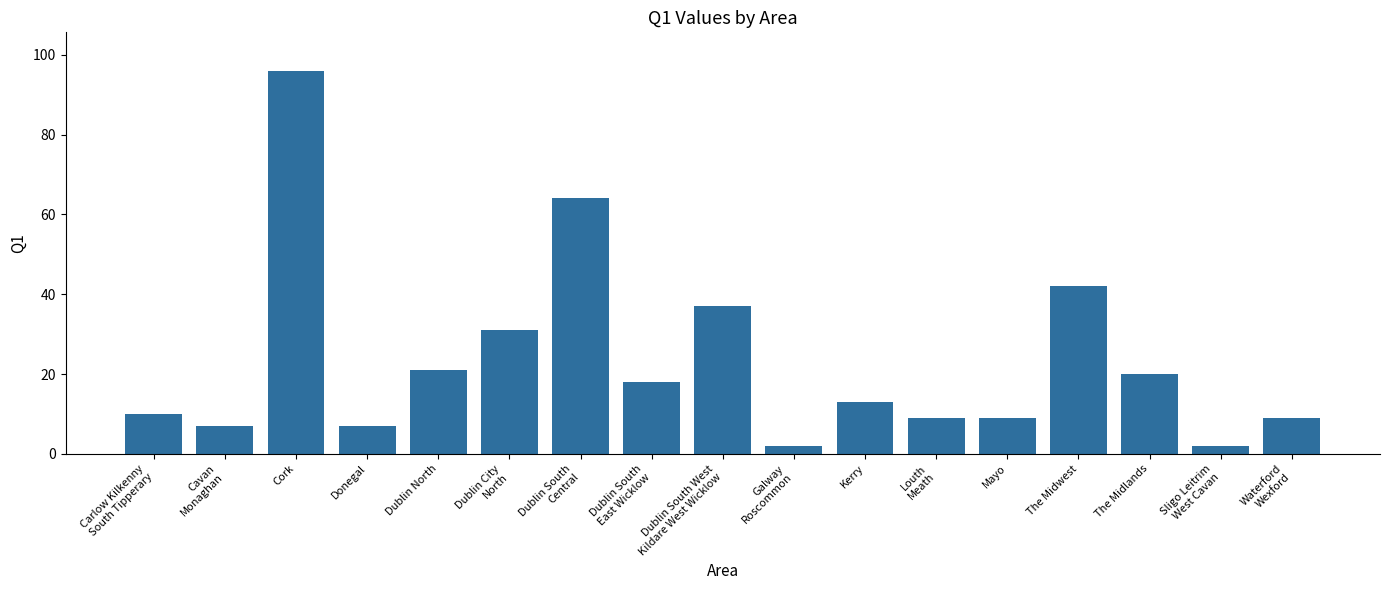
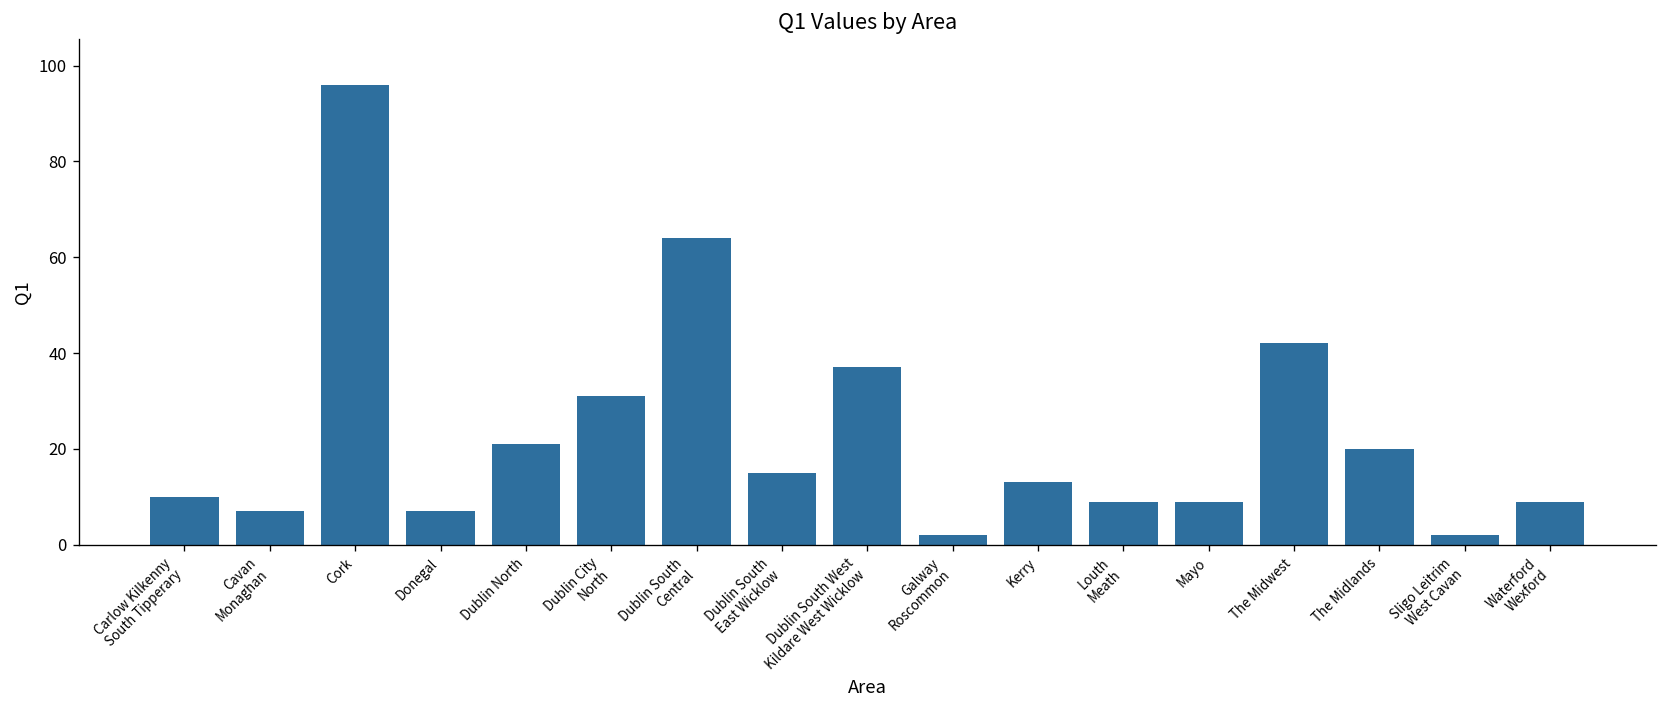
Dublin South East Wicklow: 18 -> 15
